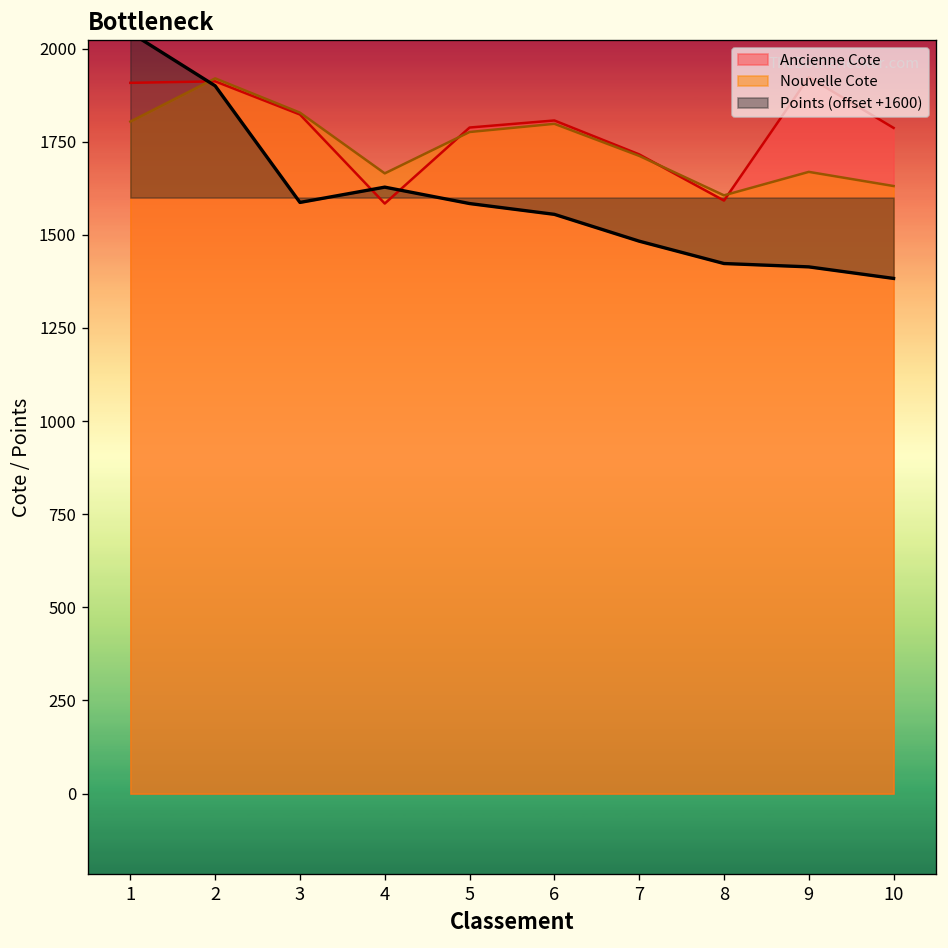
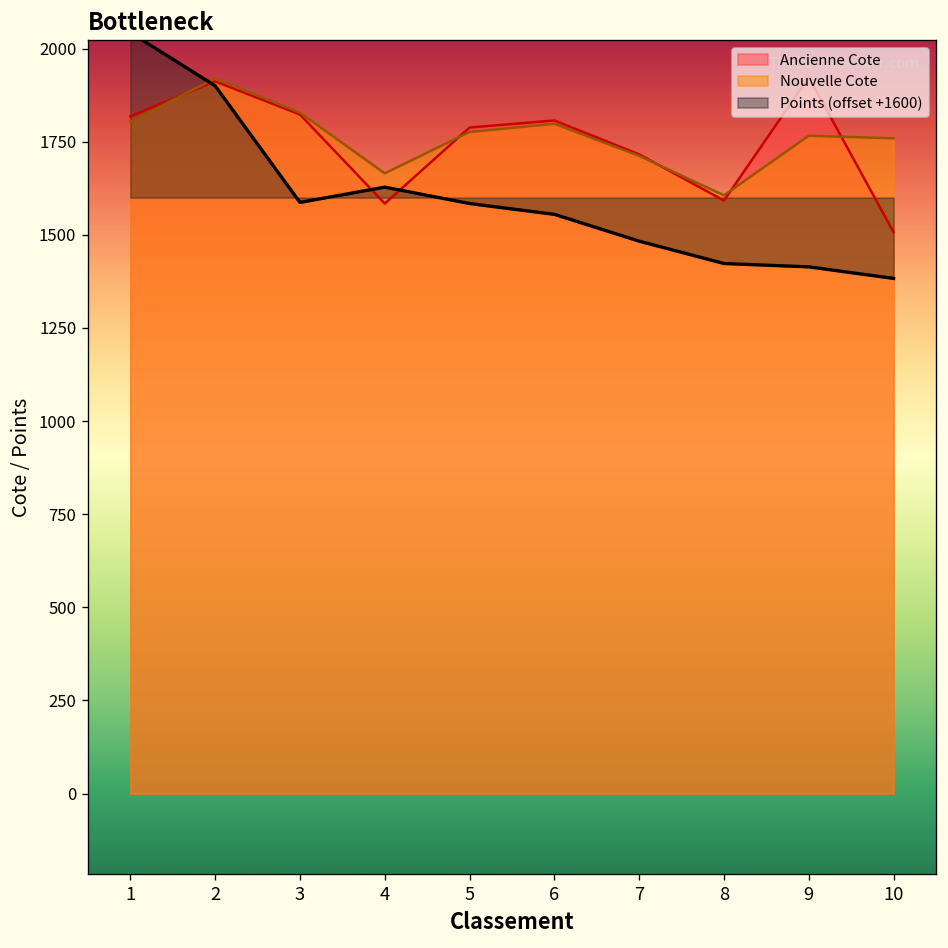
Ancienne Cote, 1: 1910 -> 1820
Nouvelle Cote, 9: 1670 -> 1770
Ancienne Cote, 10: 1790 -> 1510
Nouvelle Cote, 10: 1630 -> 1760
